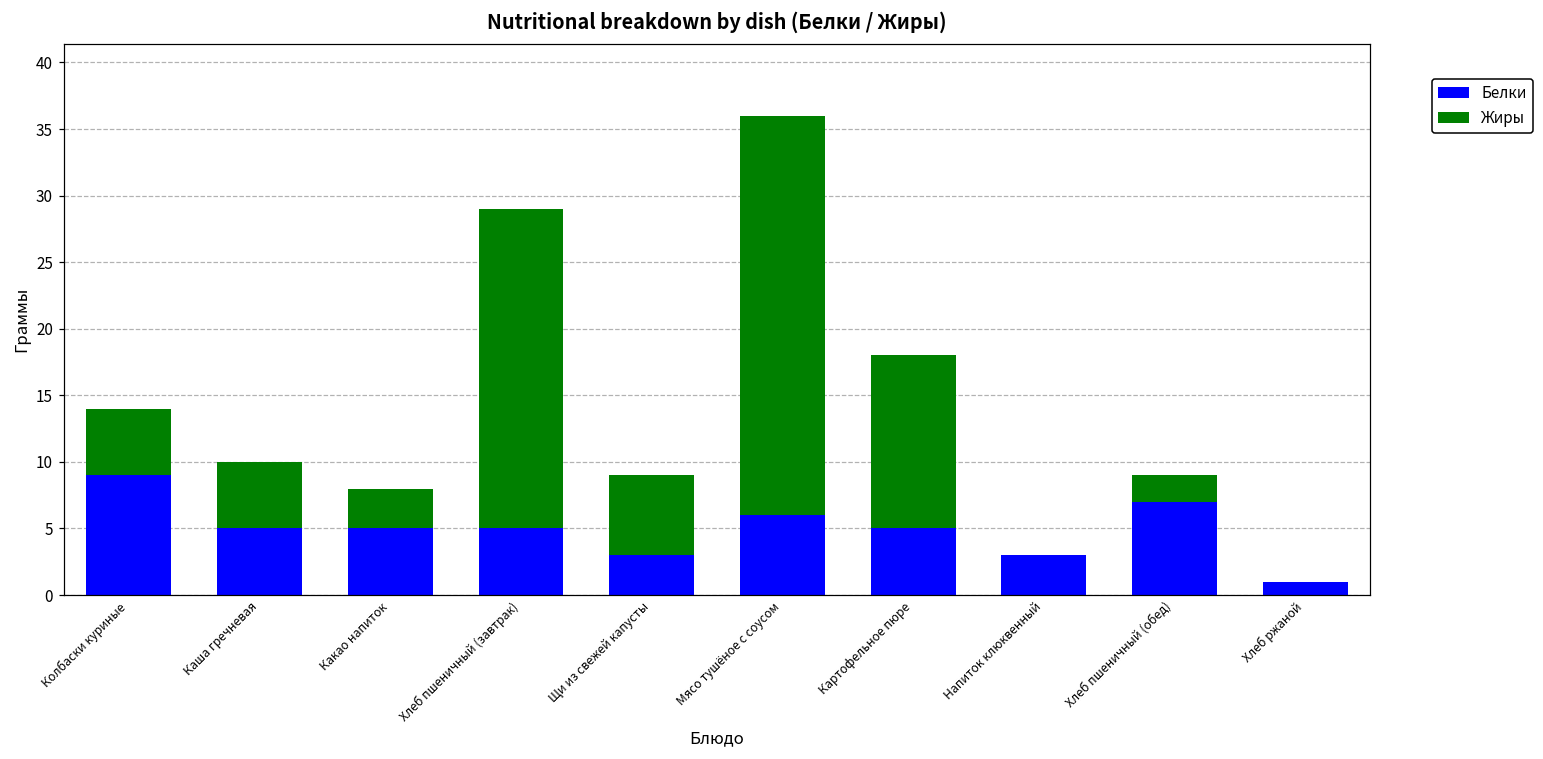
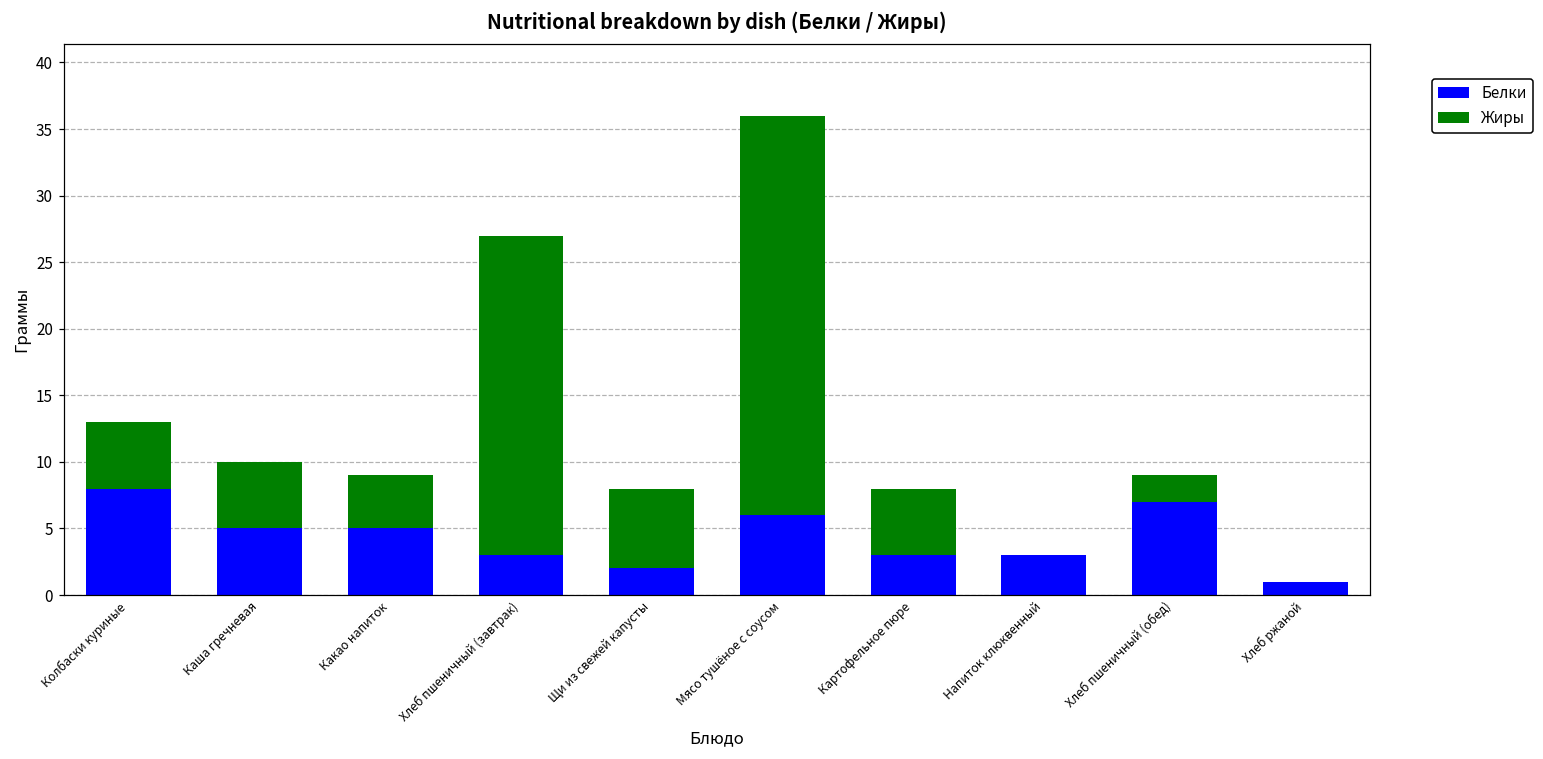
Белки, Колбаски куриные: 9 -> 8
Жиры, Какао напиток: 3 -> 4
Белки, Хлеб пшеничный (завтрак): 5 -> 3
Белки, Щи из свежей капусты: 3 -> 2
Белки, Картофельное пюре: 5 -> 3
Жиры, Картофельное пюре: 13 -> 5
